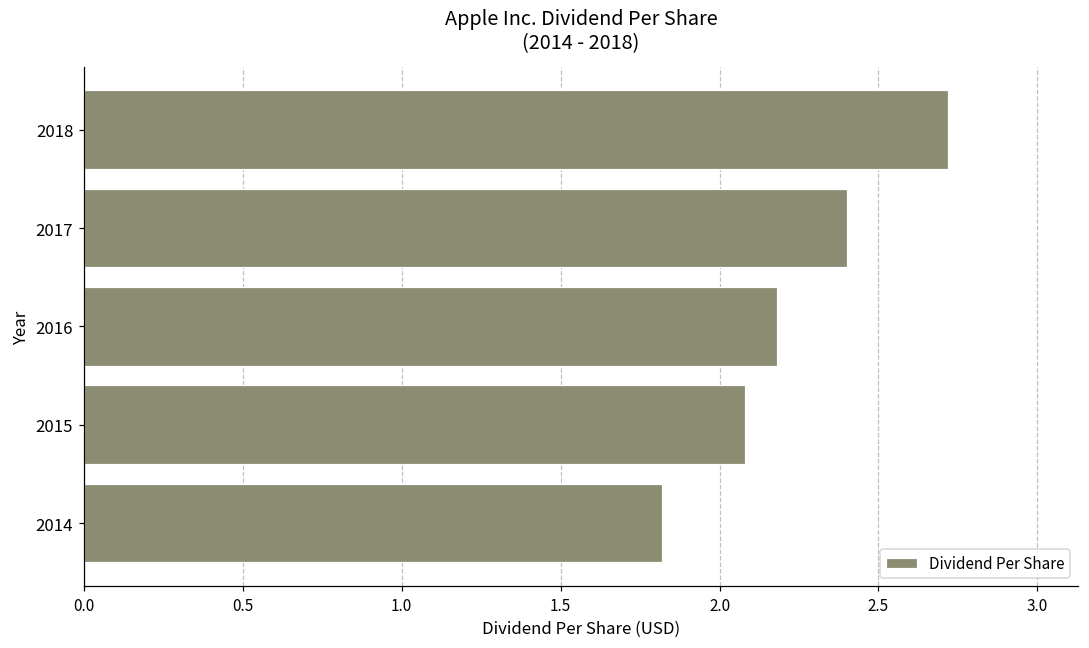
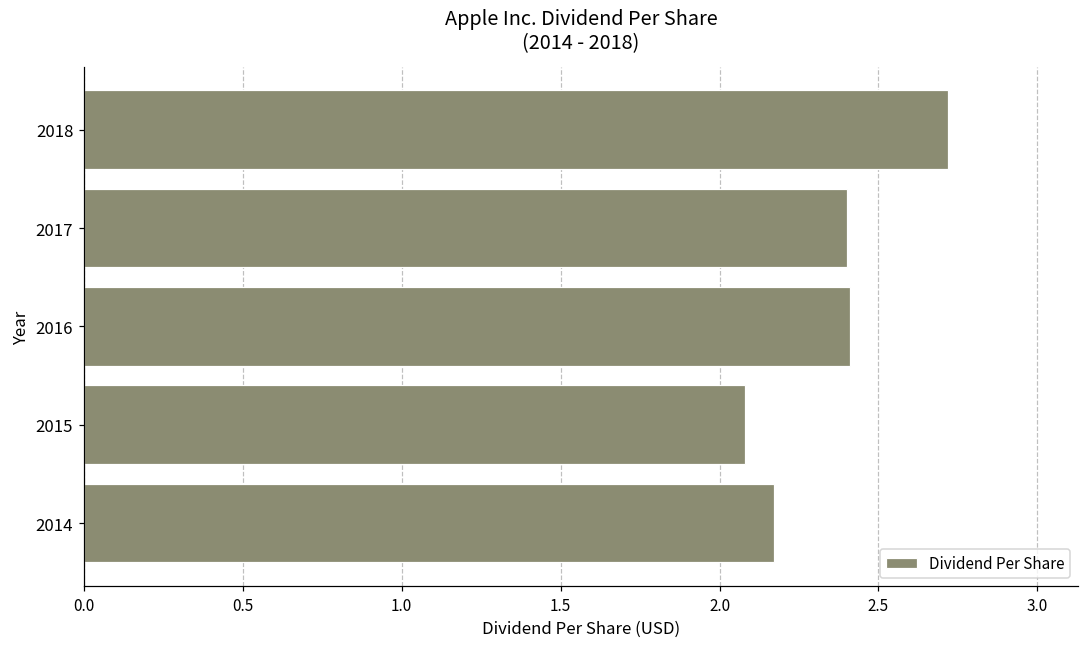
2016: 2.18 -> 2.41
2014: 1.82 -> 2.17
